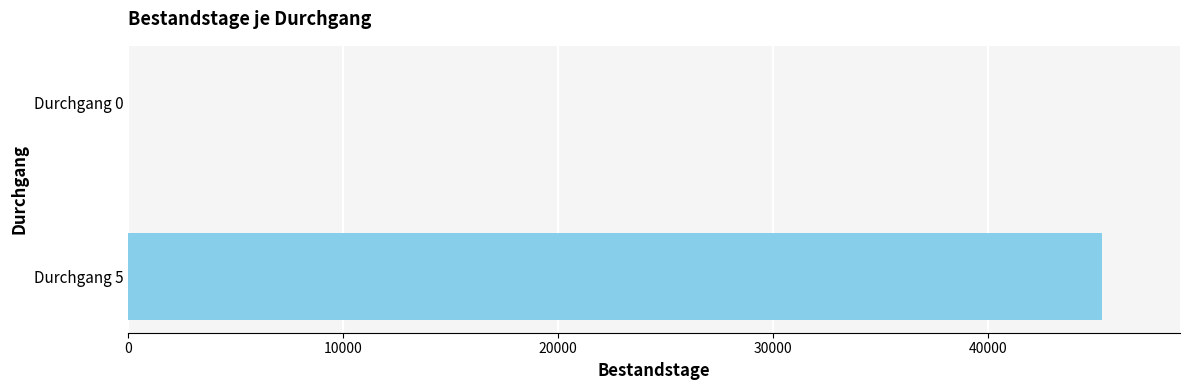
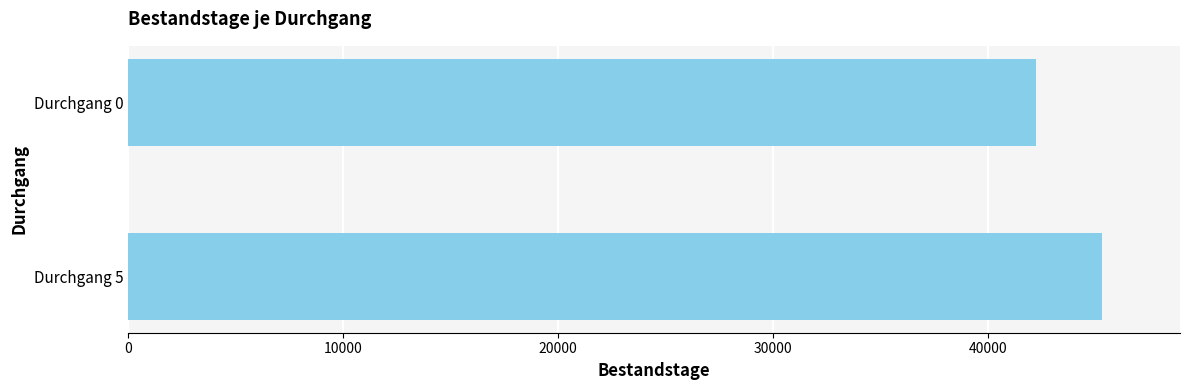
Durchgang 0: 0 -> 42200
